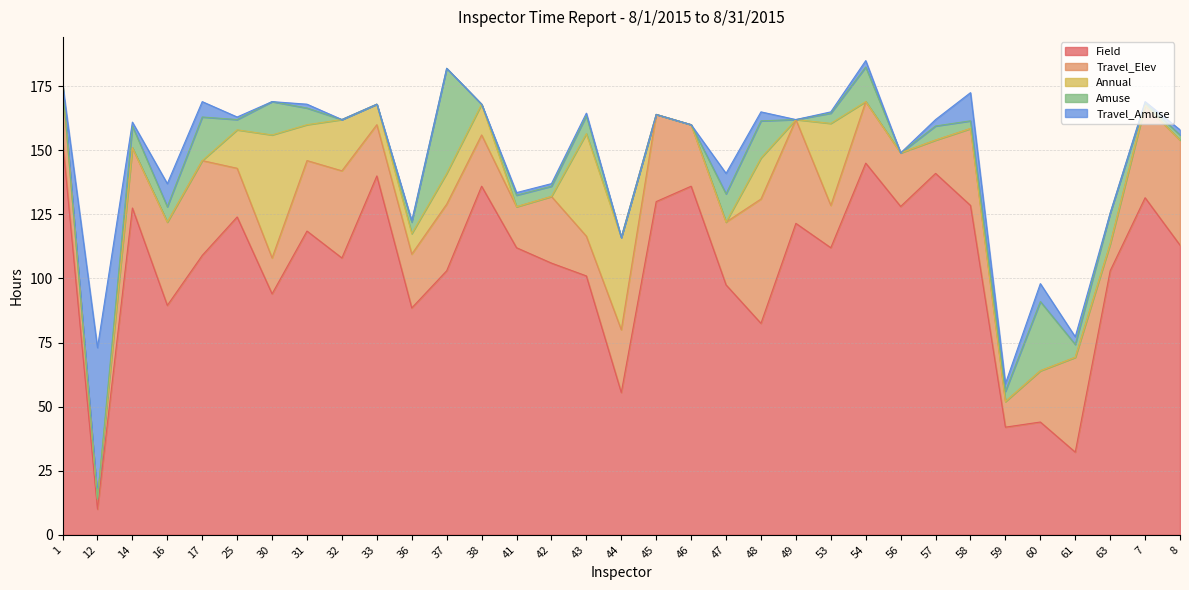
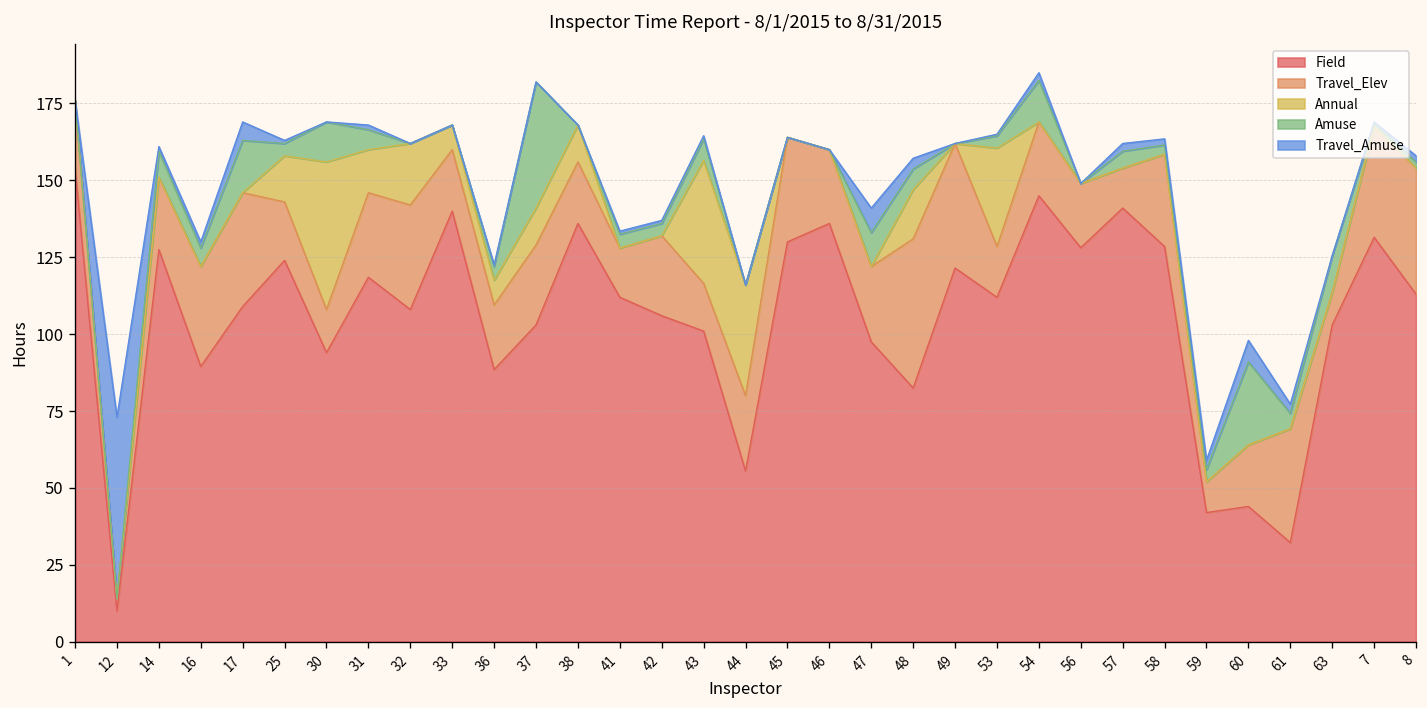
Travel_Amuse, 16: 9 -> 2
Amuse, 48: 15 -> 7
Travel_Amuse, 58: 11 -> 2
